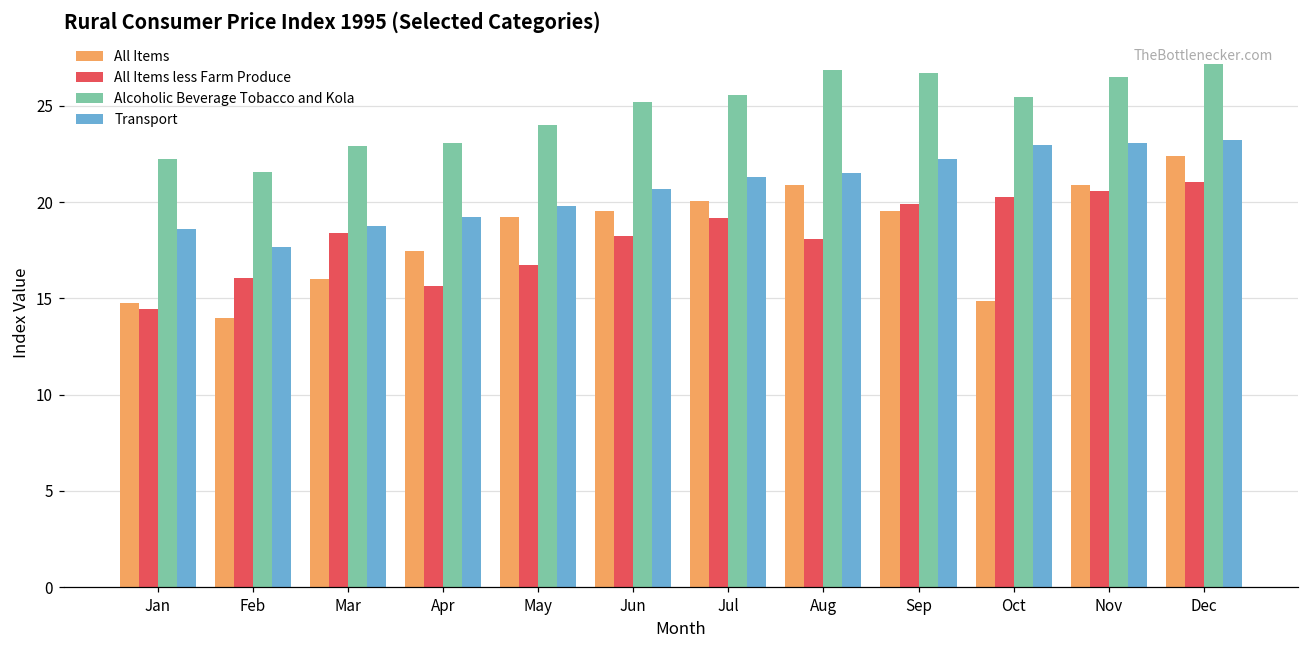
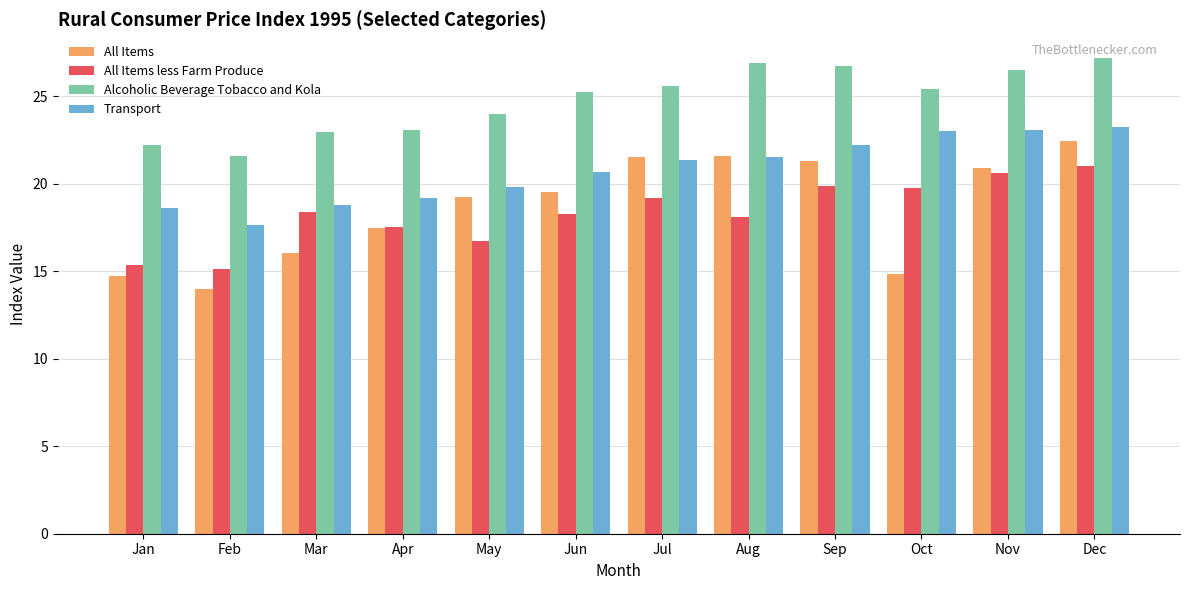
All Items less Farm Produce, Jan: 14.4 -> 15.3
All Items less Farm Produce, Feb: 16.1 -> 15.1
All Items less Farm Produce, Apr: 15.7 -> 17.5
All Items, Jul: 20.1 -> 21.5
All Items, Aug: 20.9 -> 21.6
All Items, Sep: 19.6 -> 21.3
All Items less Farm Produce, Oct: 20.3 -> 19.8
